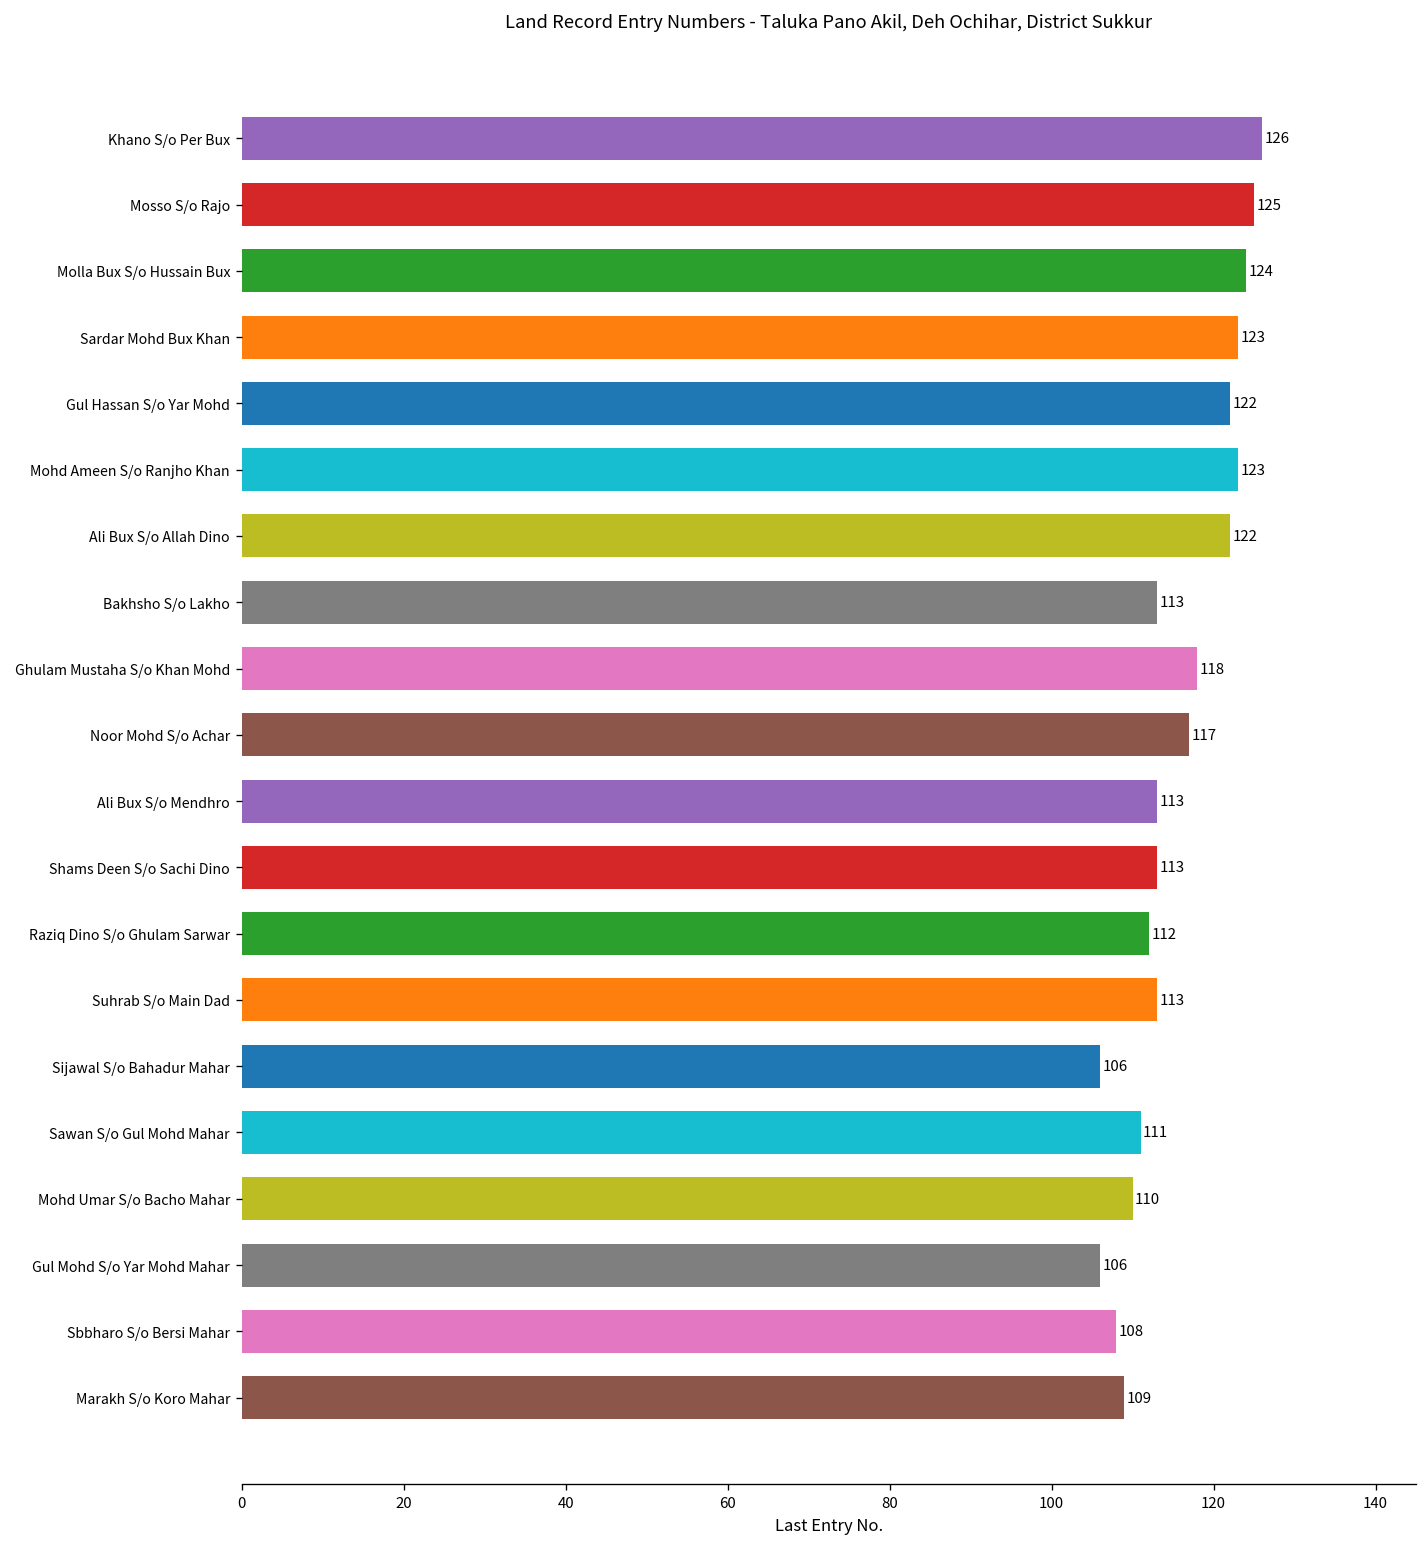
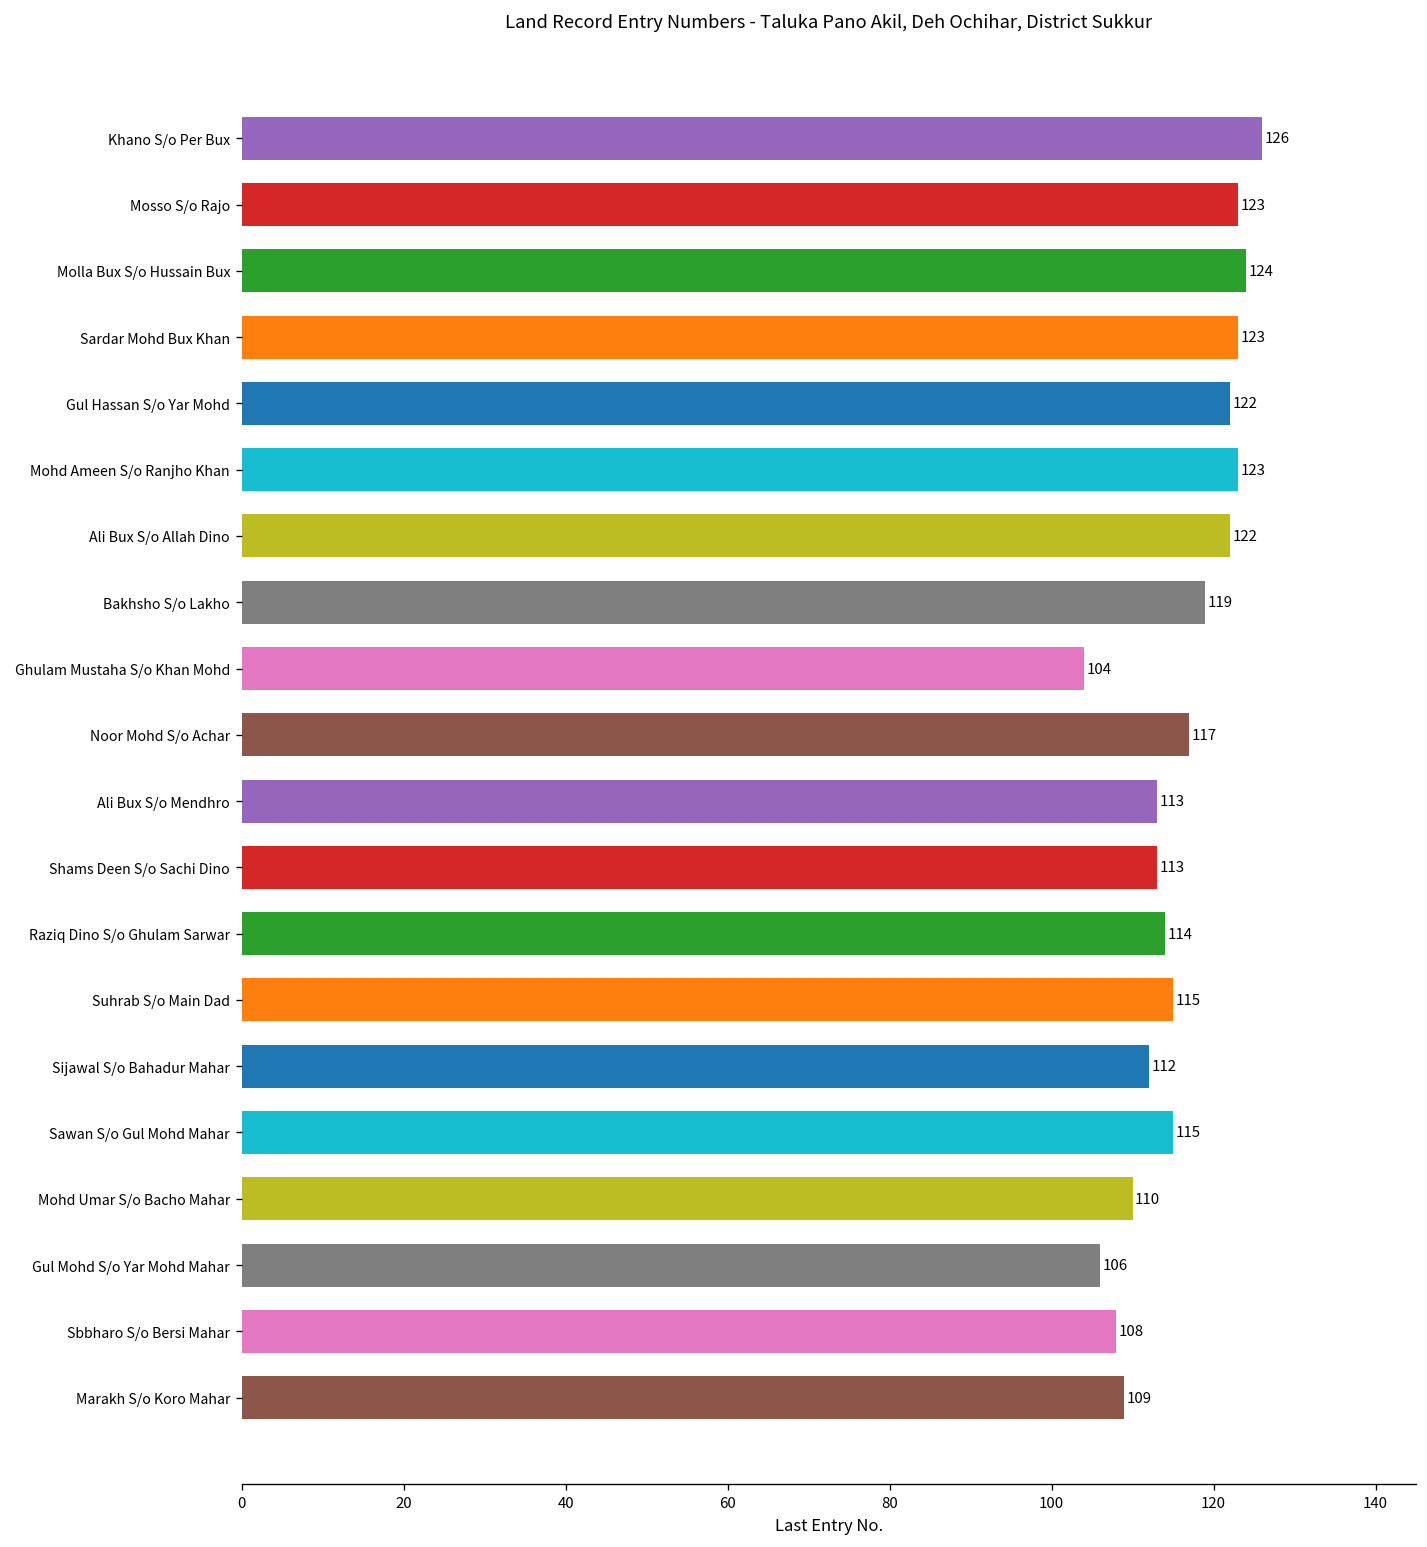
Mosso S/o Rajo: 125 -> 123
Bakhsho S/o Lakho: 113 -> 119
Ghulam Mustaha S/o Khan Mohd: 118 -> 104
Raziq Dino S/o Ghulam Sarwar: 112 -> 114
Suhrab S/o Main Dad: 113 -> 115
Sijawal S/o Bahadur Mahar: 106 -> 112
Sawan S/o Gul Mohd Mahar: 111 -> 115
